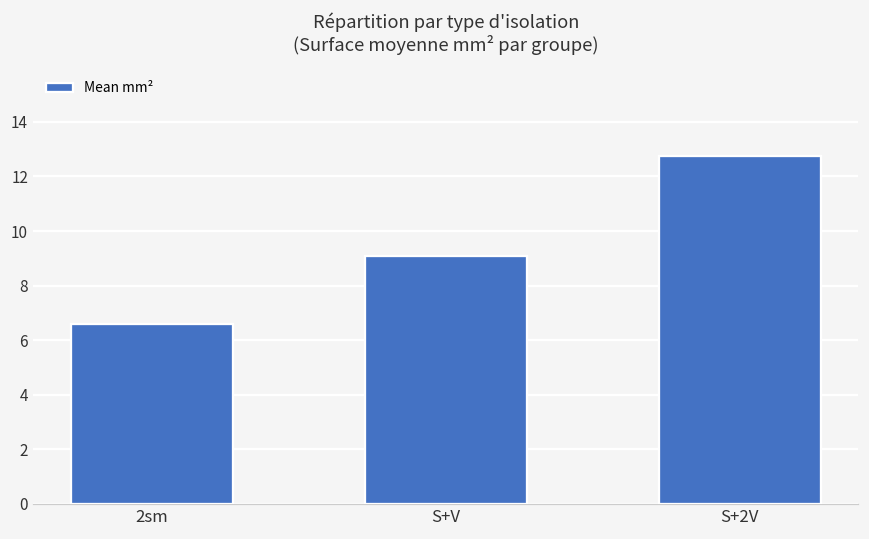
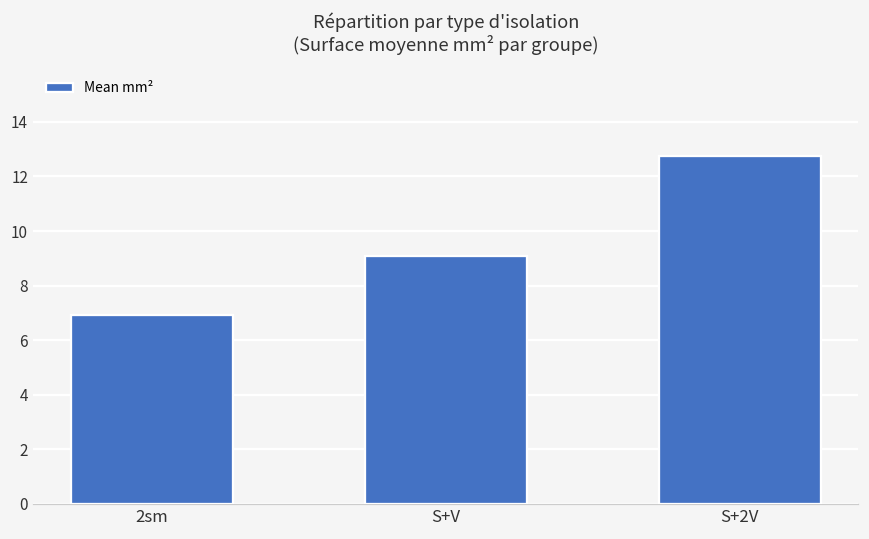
2sm: 6.6 -> 6.9
